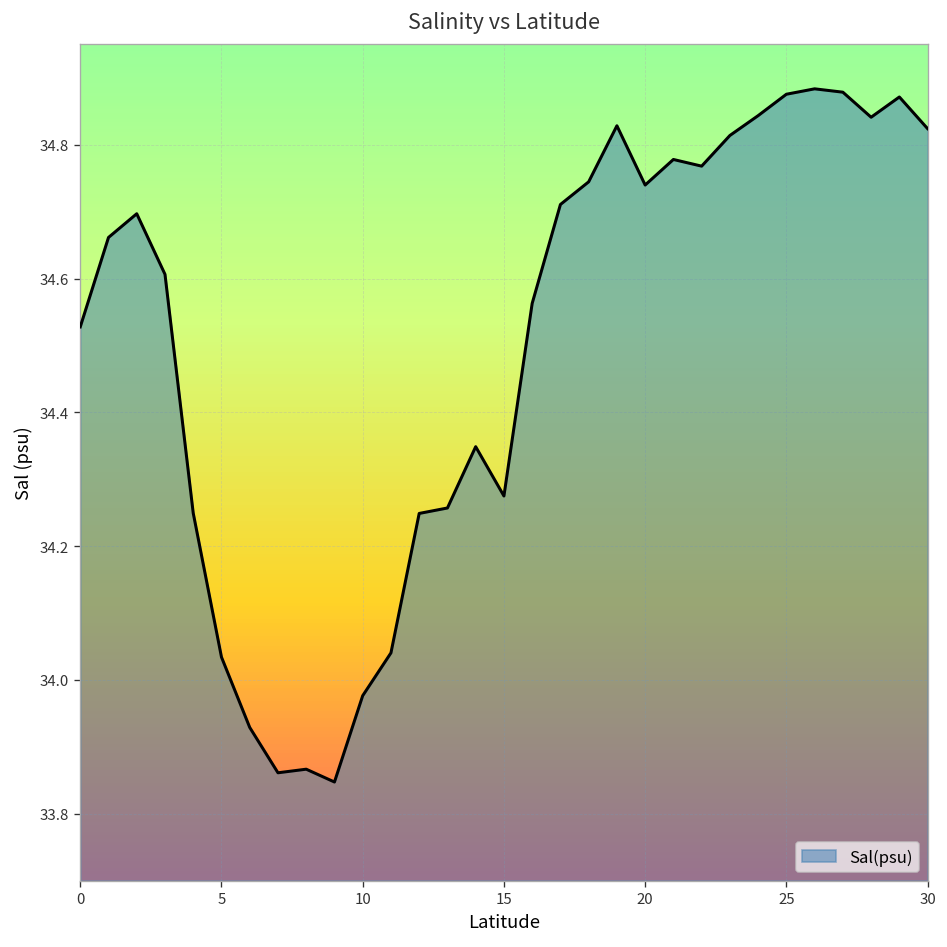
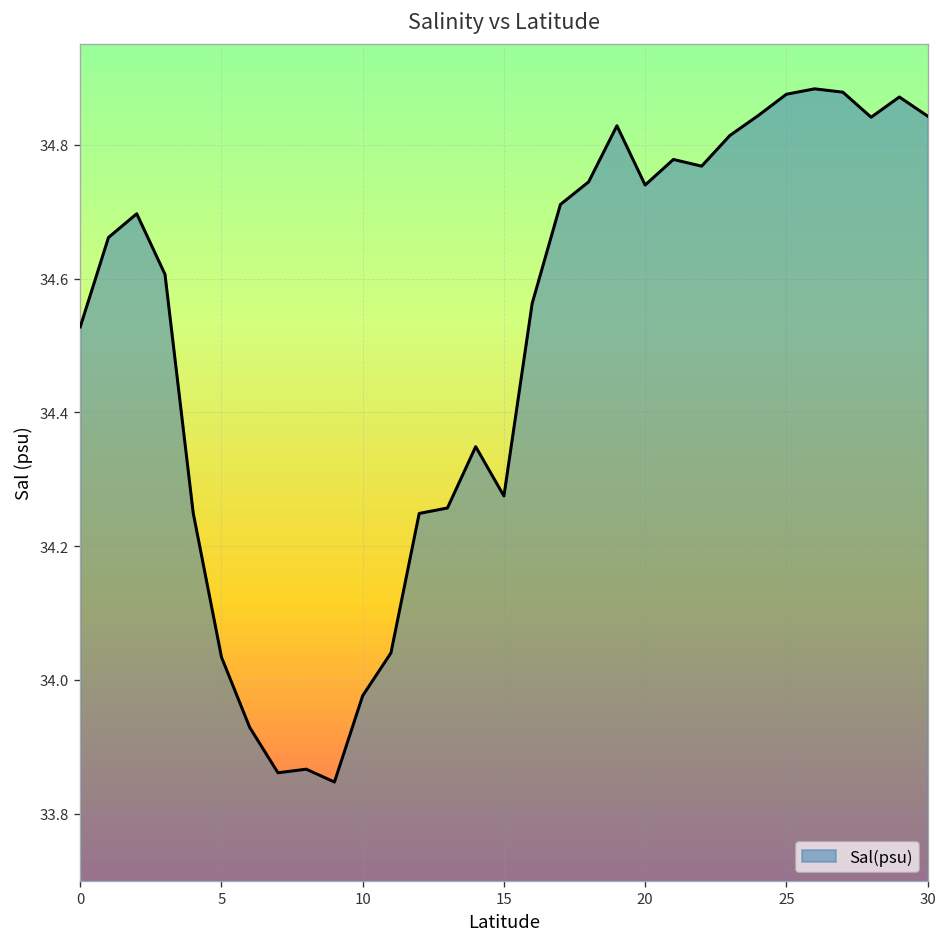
30: 34.82 -> 34.84
